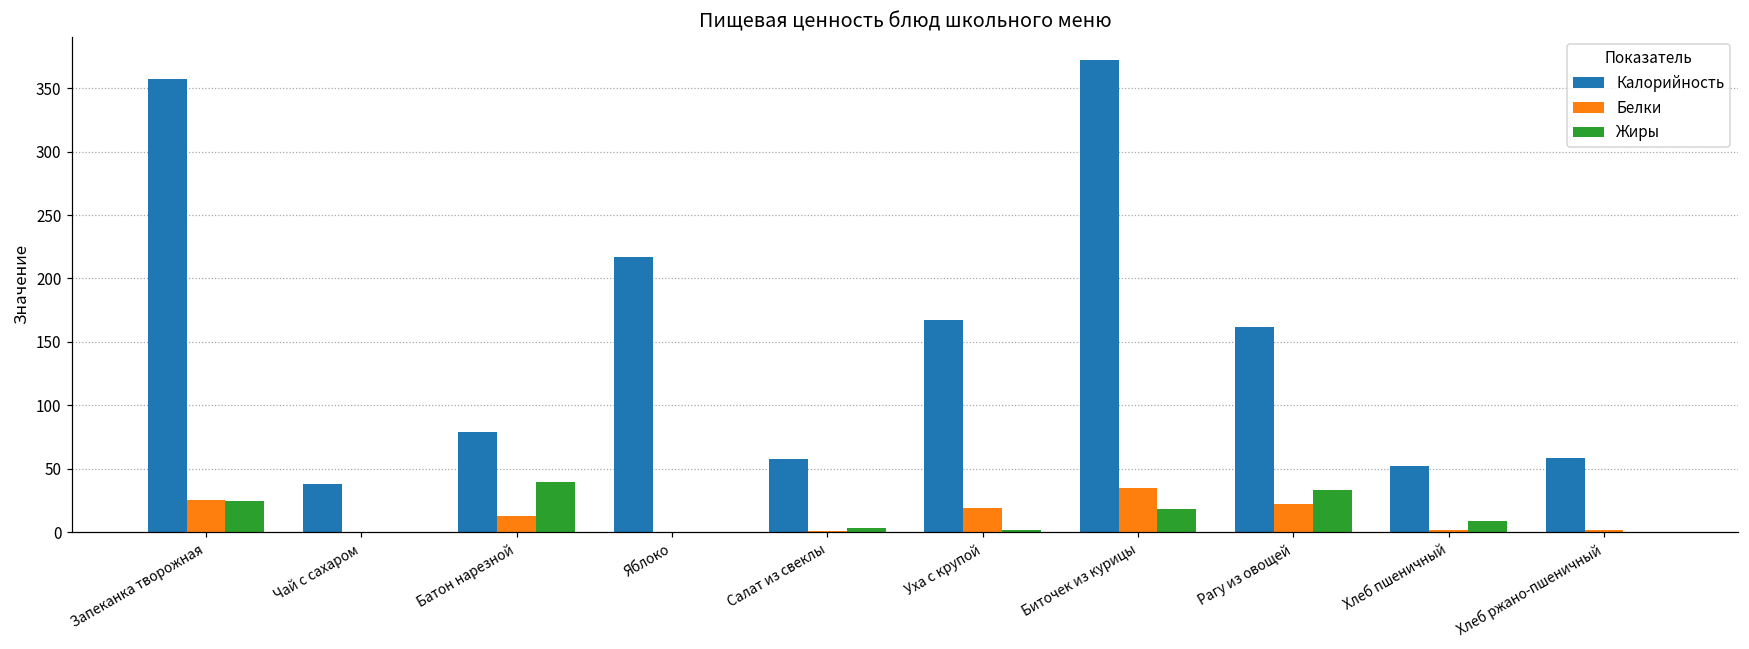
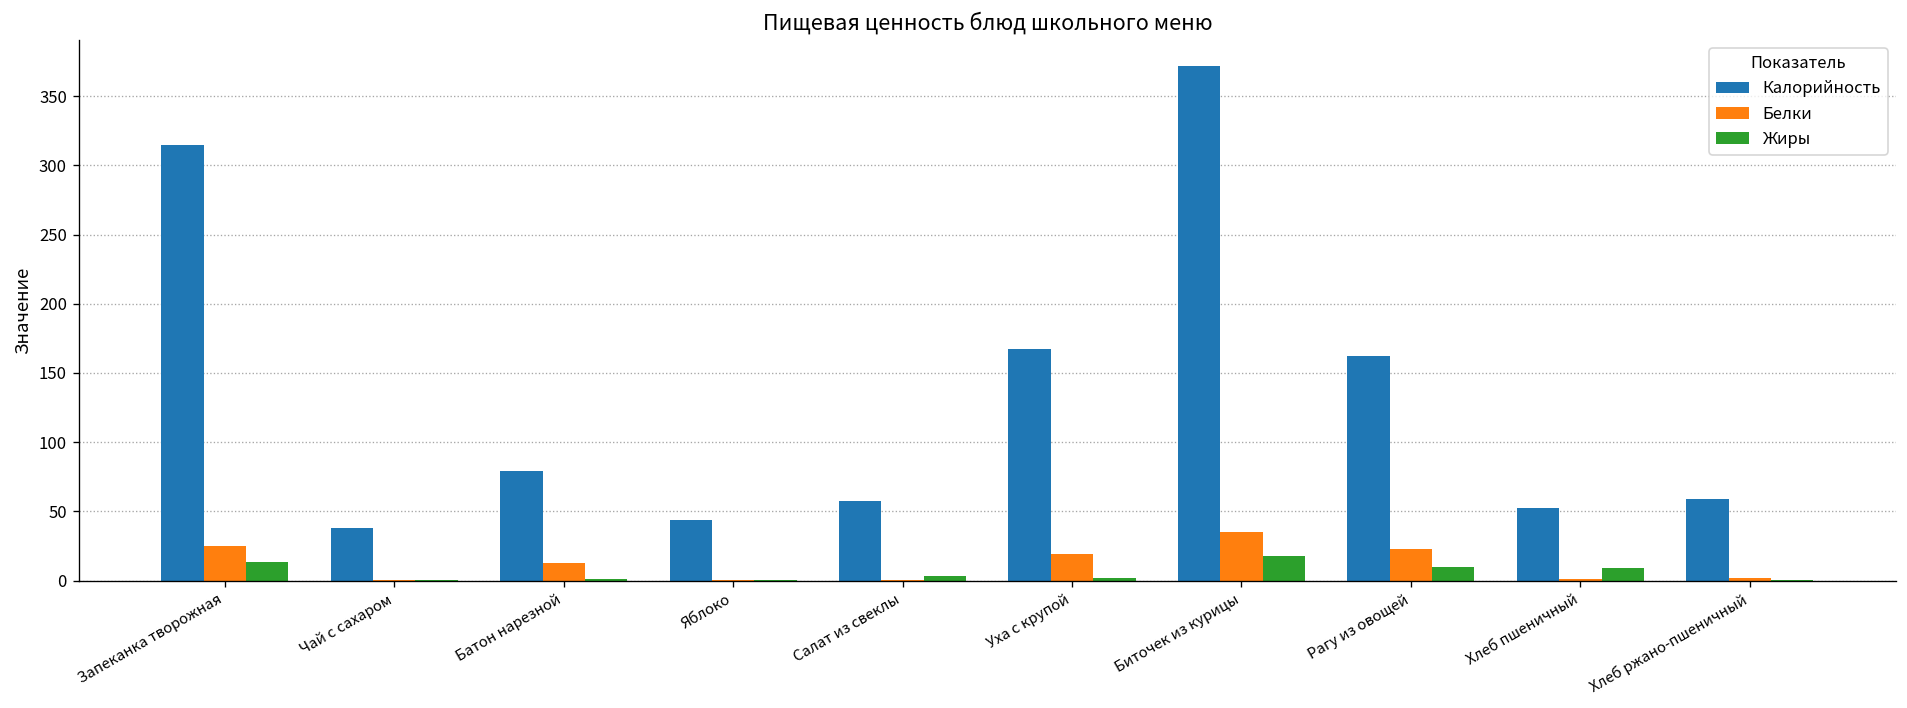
Калорийность, Запеканка творожная: 357 -> 315
Жиры, Запеканка творожная: 25 -> 13
Жиры, Батон нарезной: 39 -> 1
Калорийность, Яблоко: 217 -> 44
Жиры, Рагу из овощей: 33 -> 10
